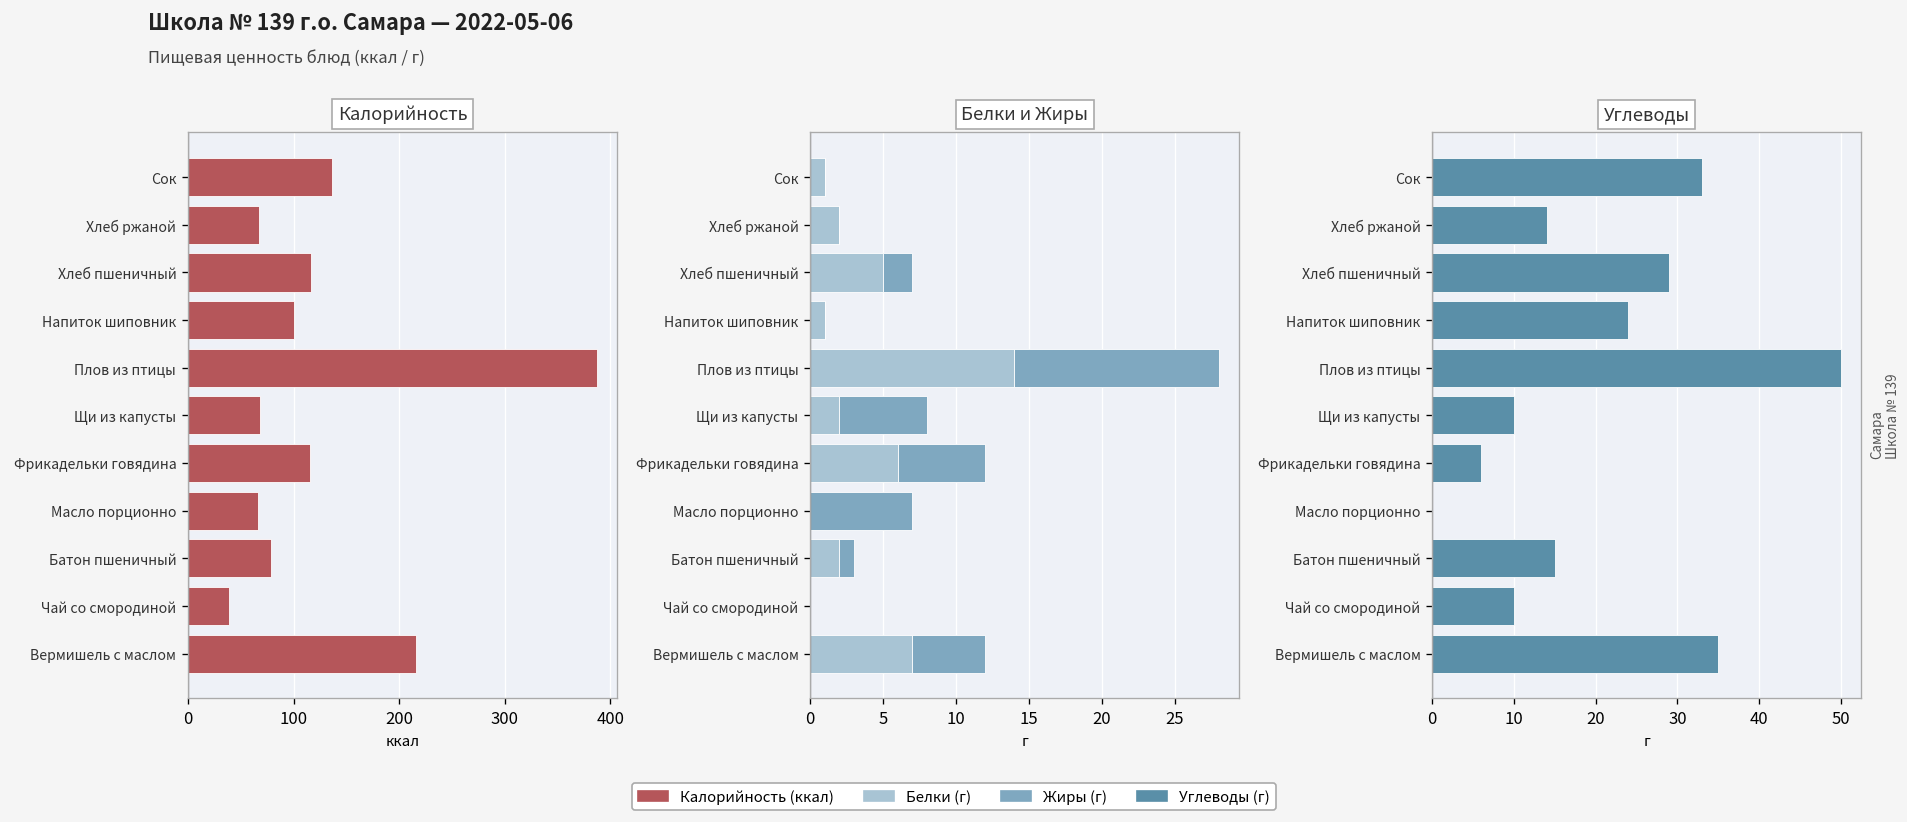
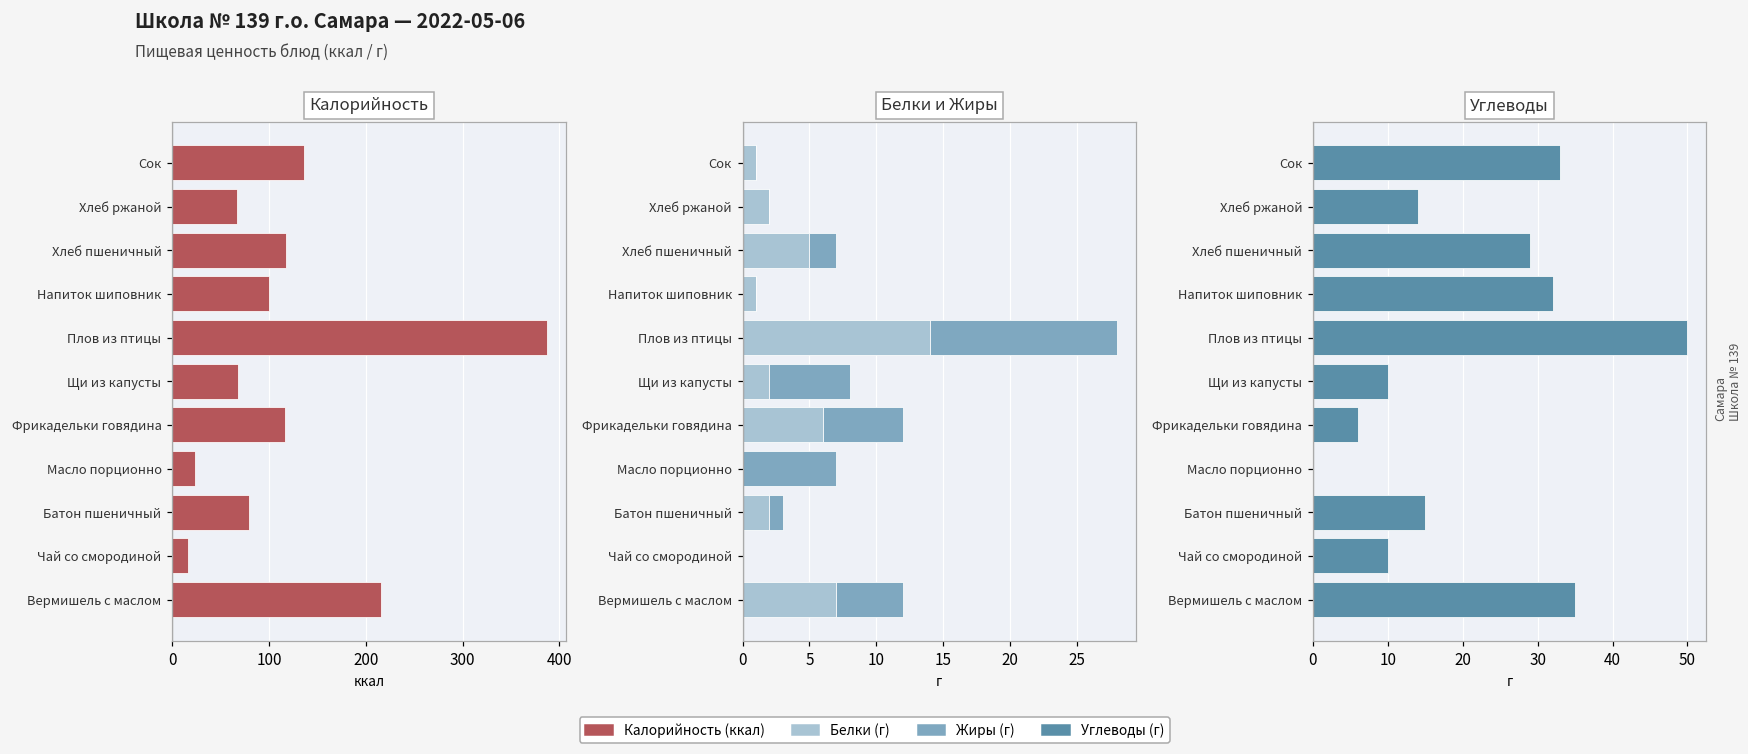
Калорийность, Масло порционно: 70 -> 20
Калорийность, Чай со смородиной: 40 -> 20
Углеводы, Напиток шиповник: 24 -> 32
